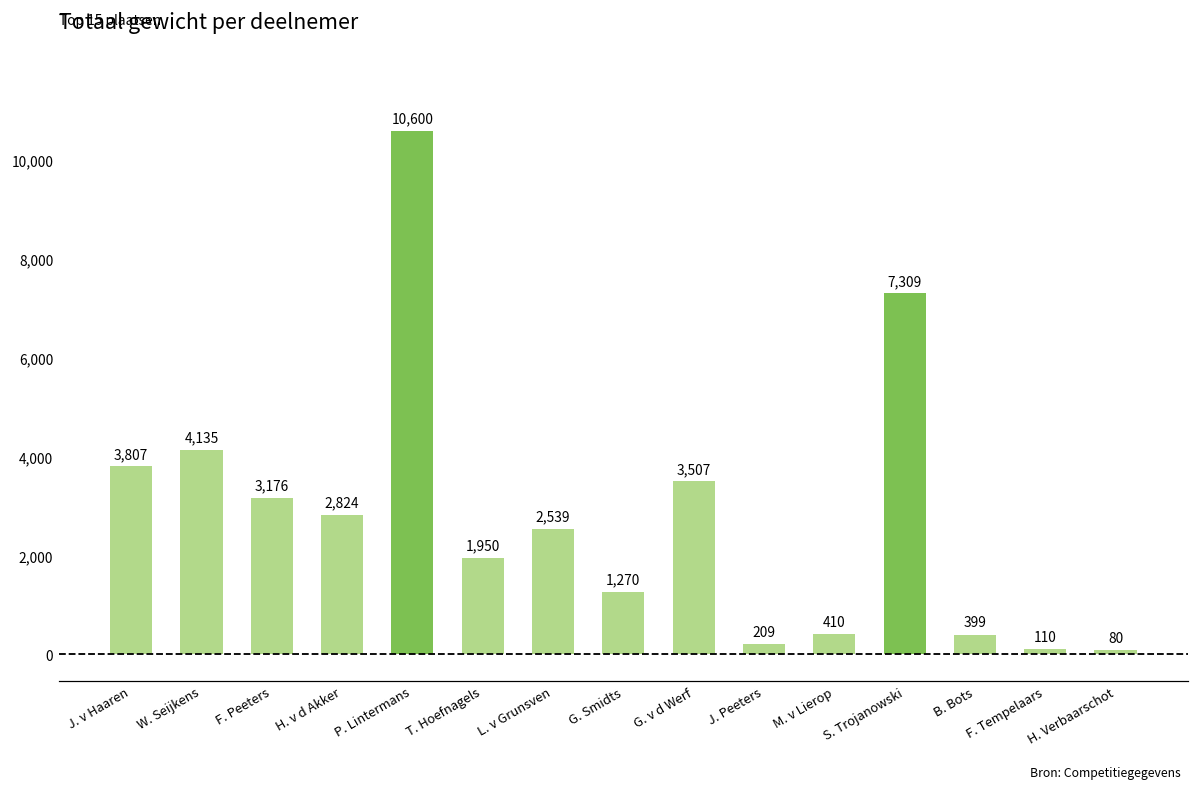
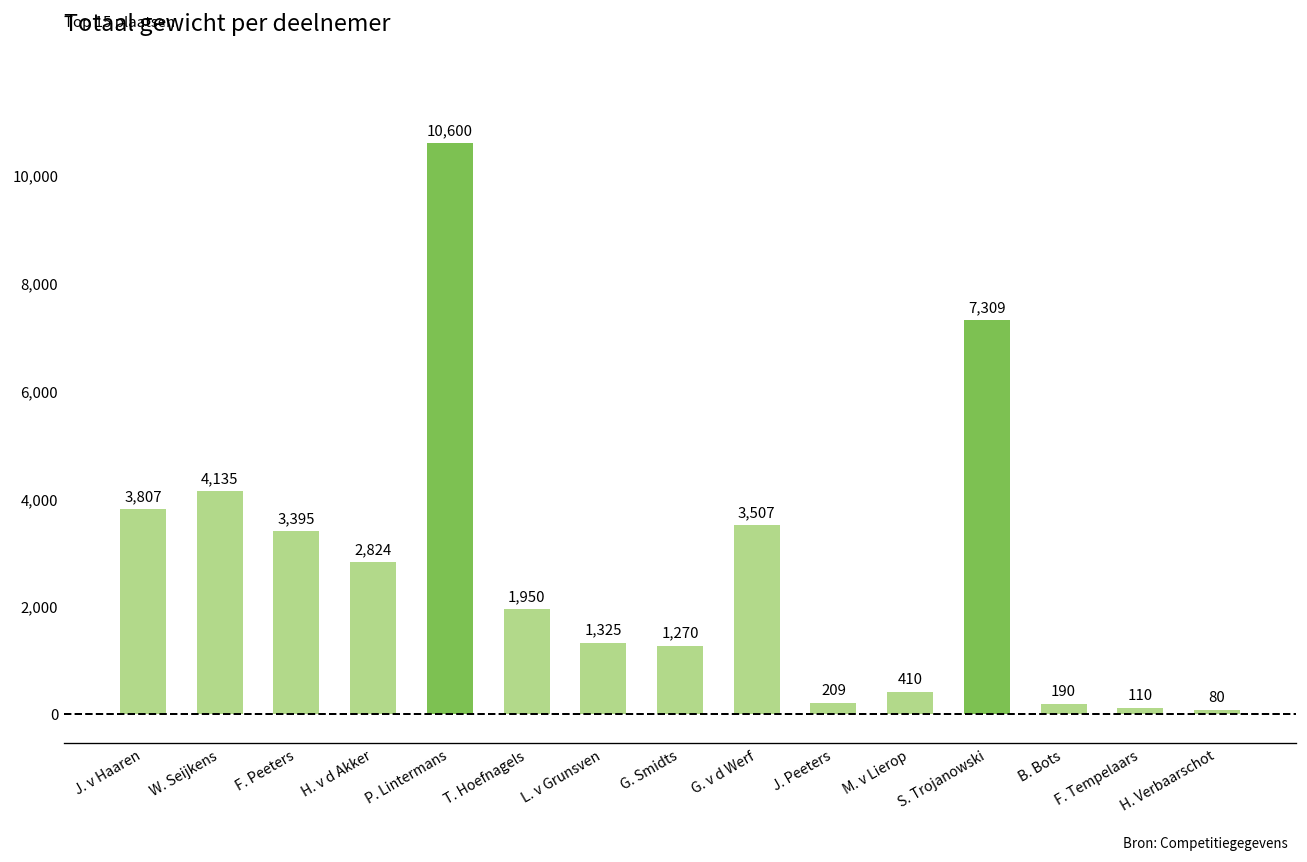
F. Peeters: 3,176 -> 3,395
L. v Grunsven: 2,539 -> 1,325
B. Bots: 399 -> 190
